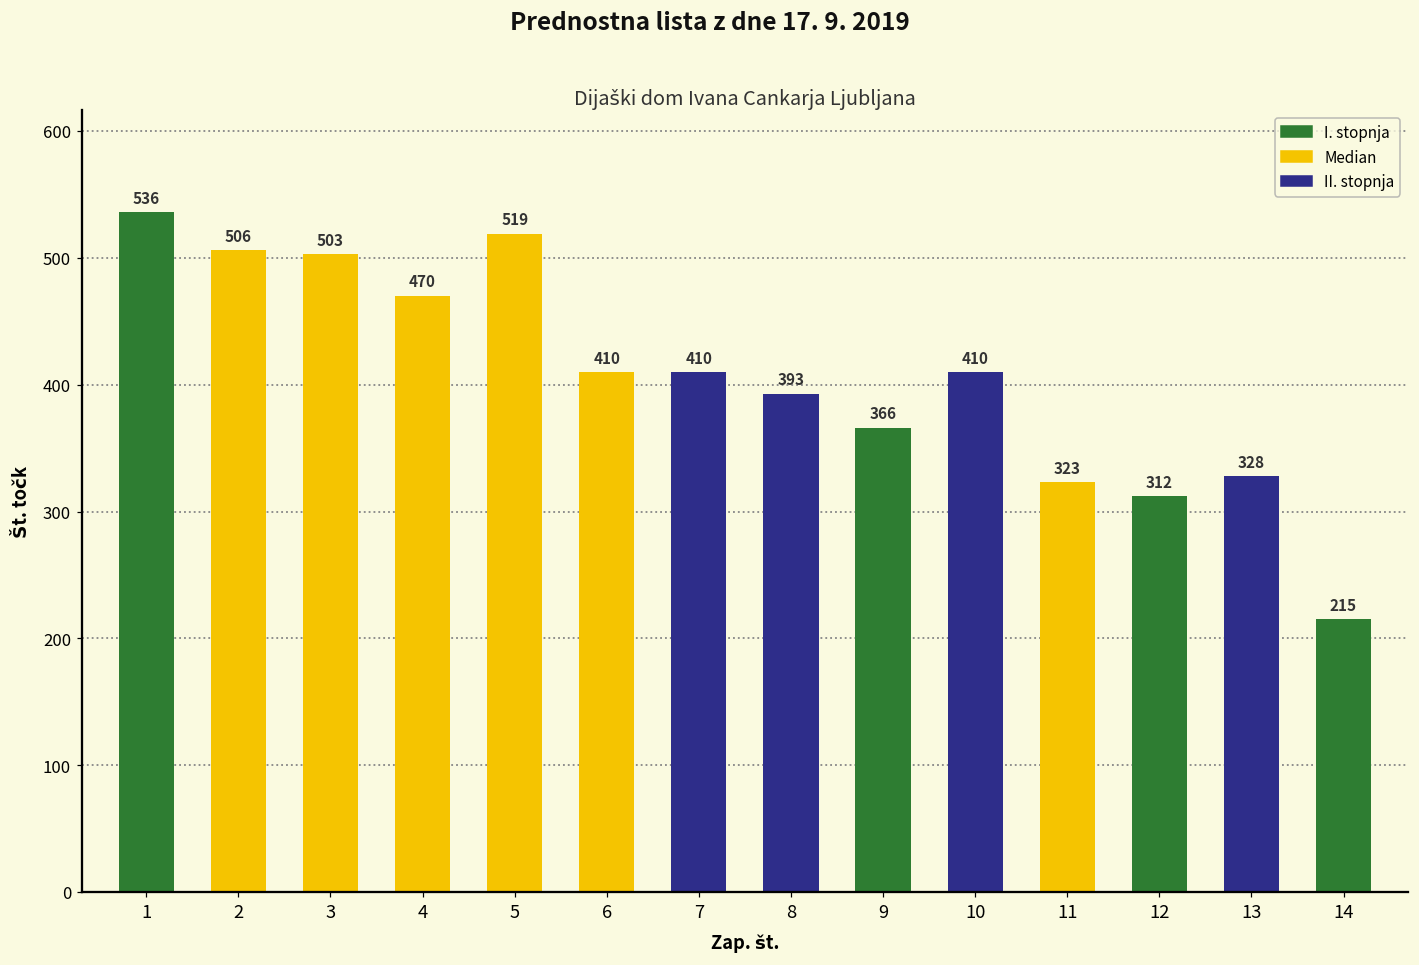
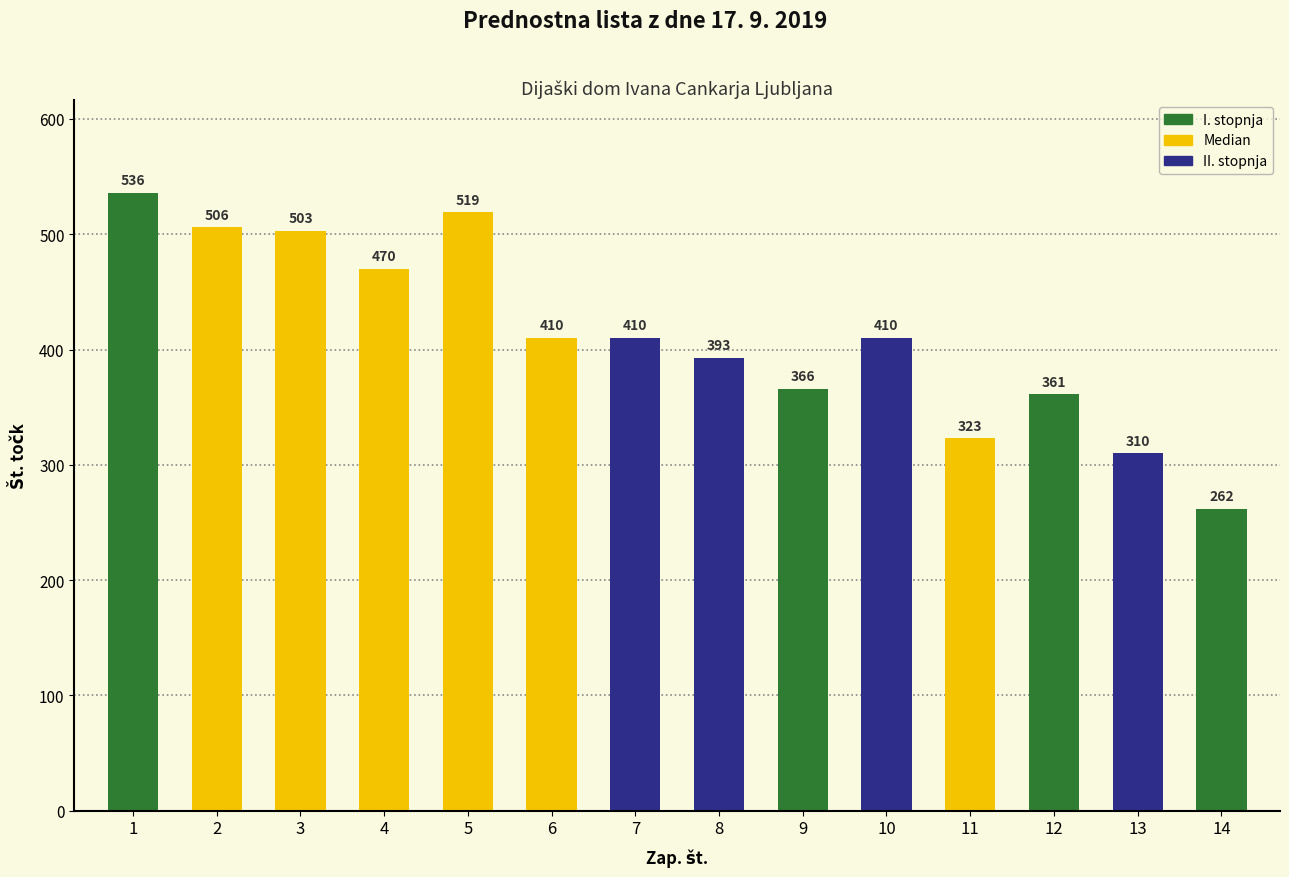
12: 312 -> 361
13: 328 -> 310
14: 215 -> 262
